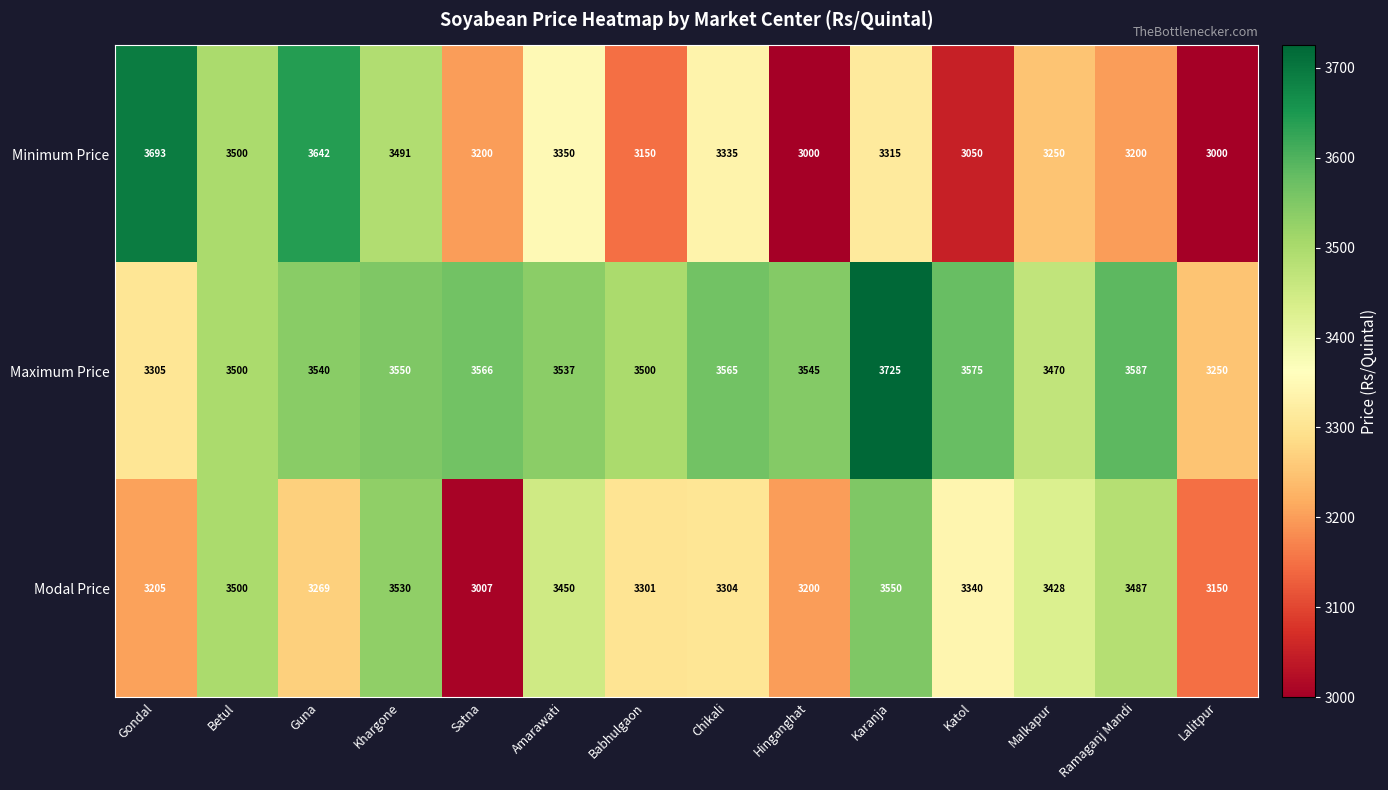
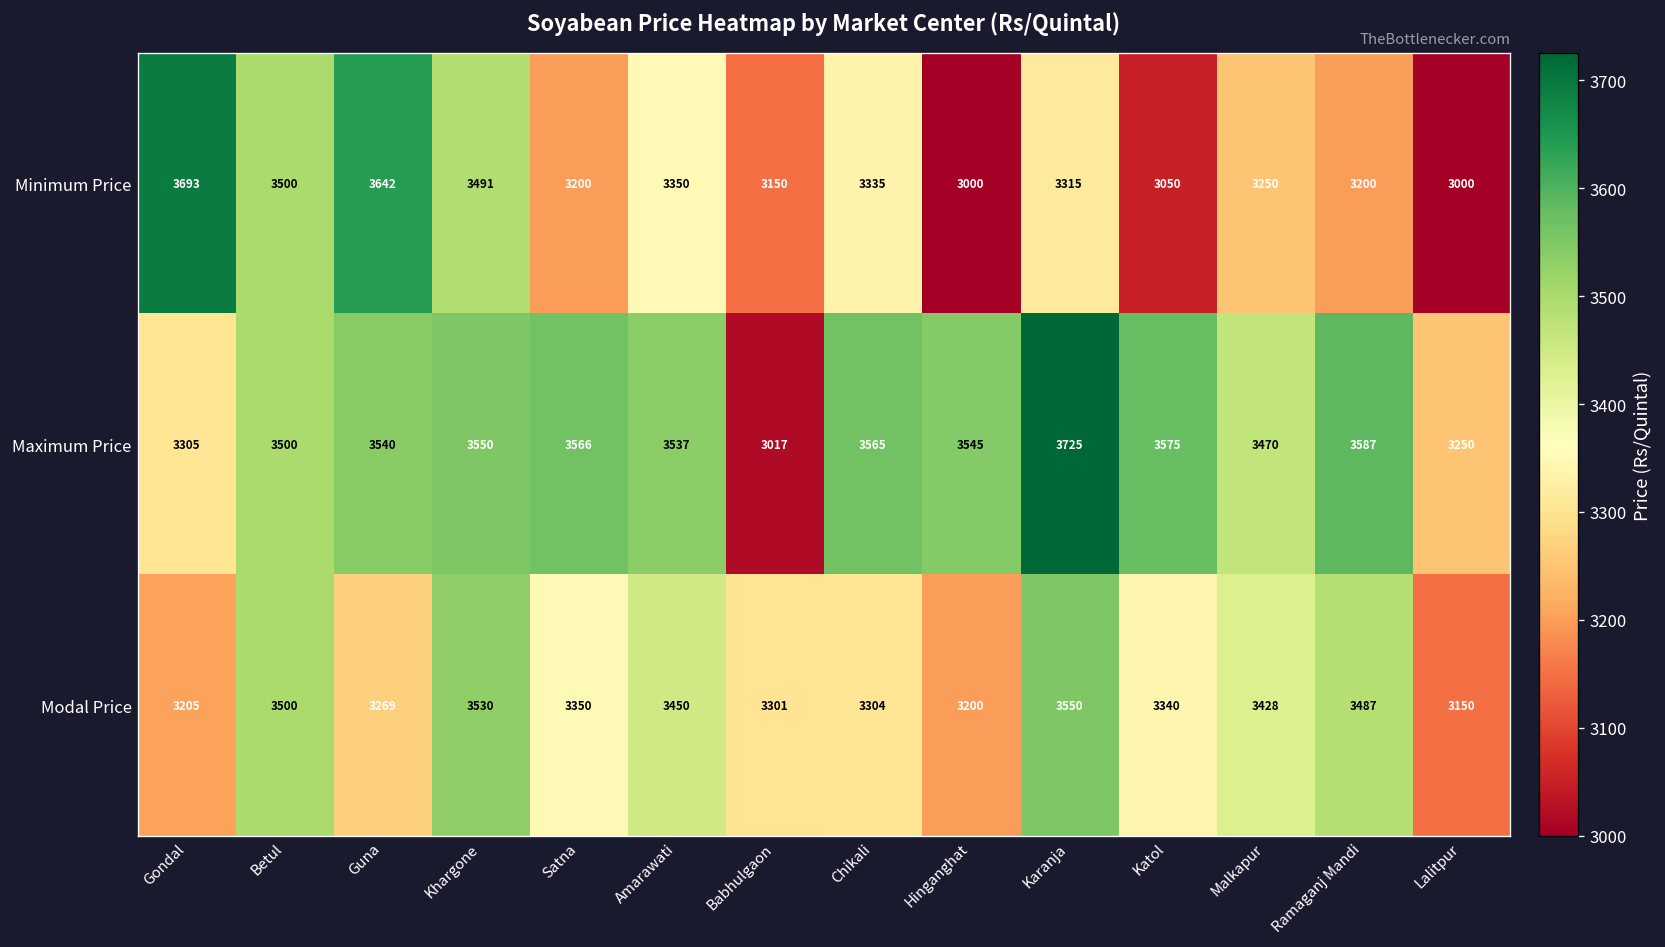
Maximum Price, Babhulgaon: 3500 -> 3017
Modal Price, Satna: 3007 -> 3350
